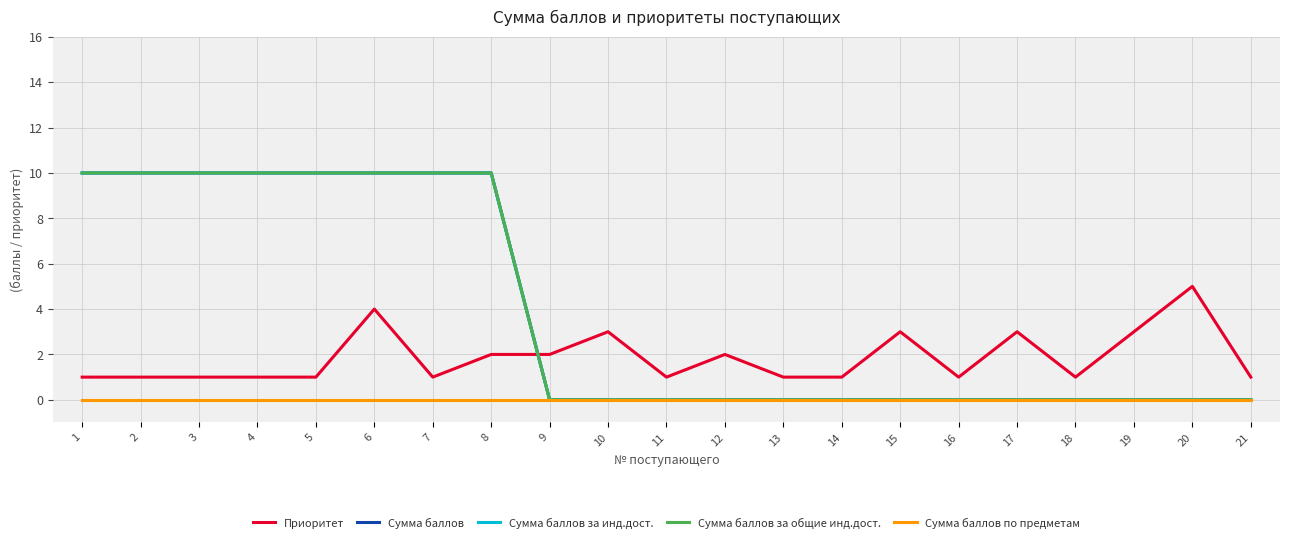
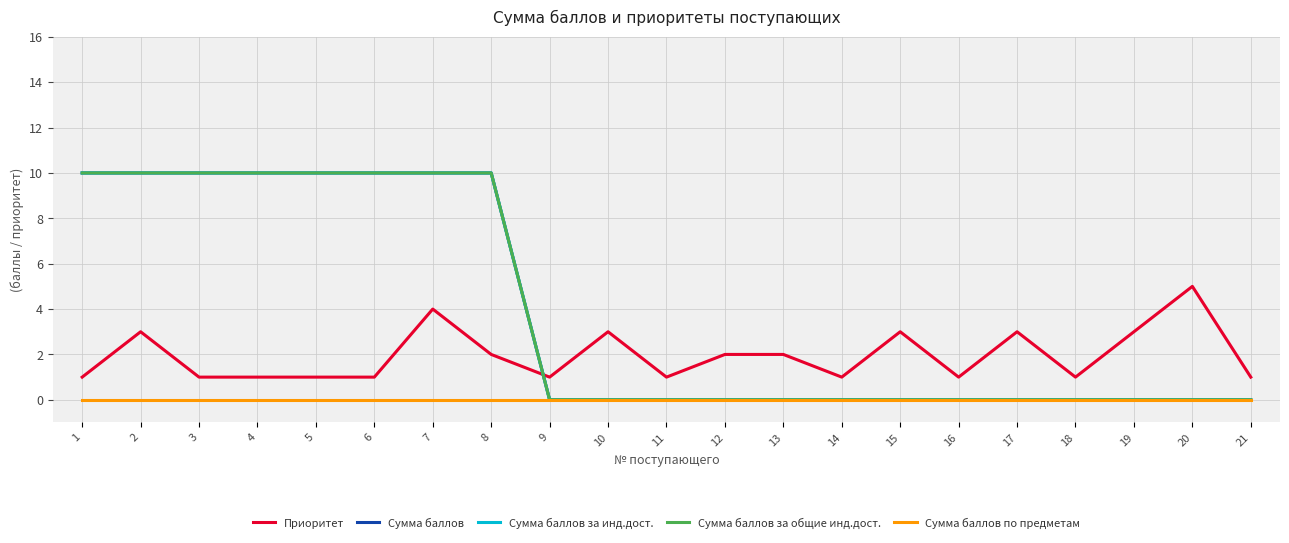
Приоритет, 2: 1 -> 3
Приоритет, 6: 4 -> 1
Приоритет, 7: 1 -> 4
Приоритет, 9: 2 -> 1
Приоритет, 13: 1 -> 2
